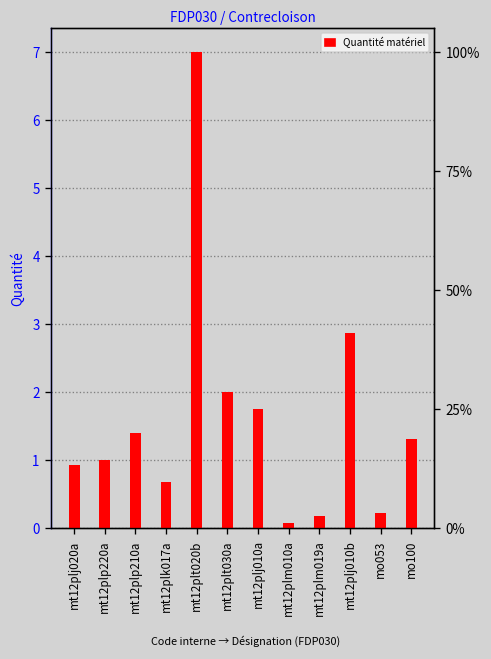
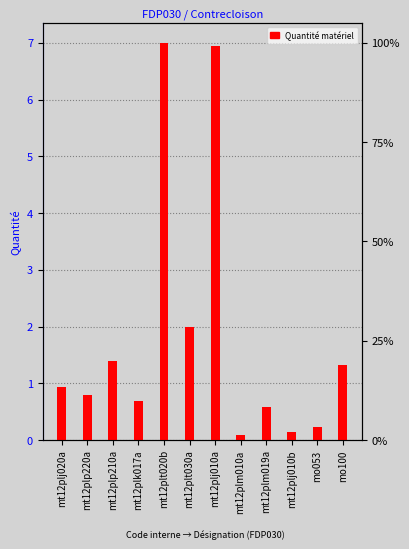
mt12plp220a: 1.0 -> 0.8
mt12plj010a: 1.8 -> 6.9
mt12plm019a: 0.2 -> 0.6
mt12plj010b: 2.9 -> 0.2
